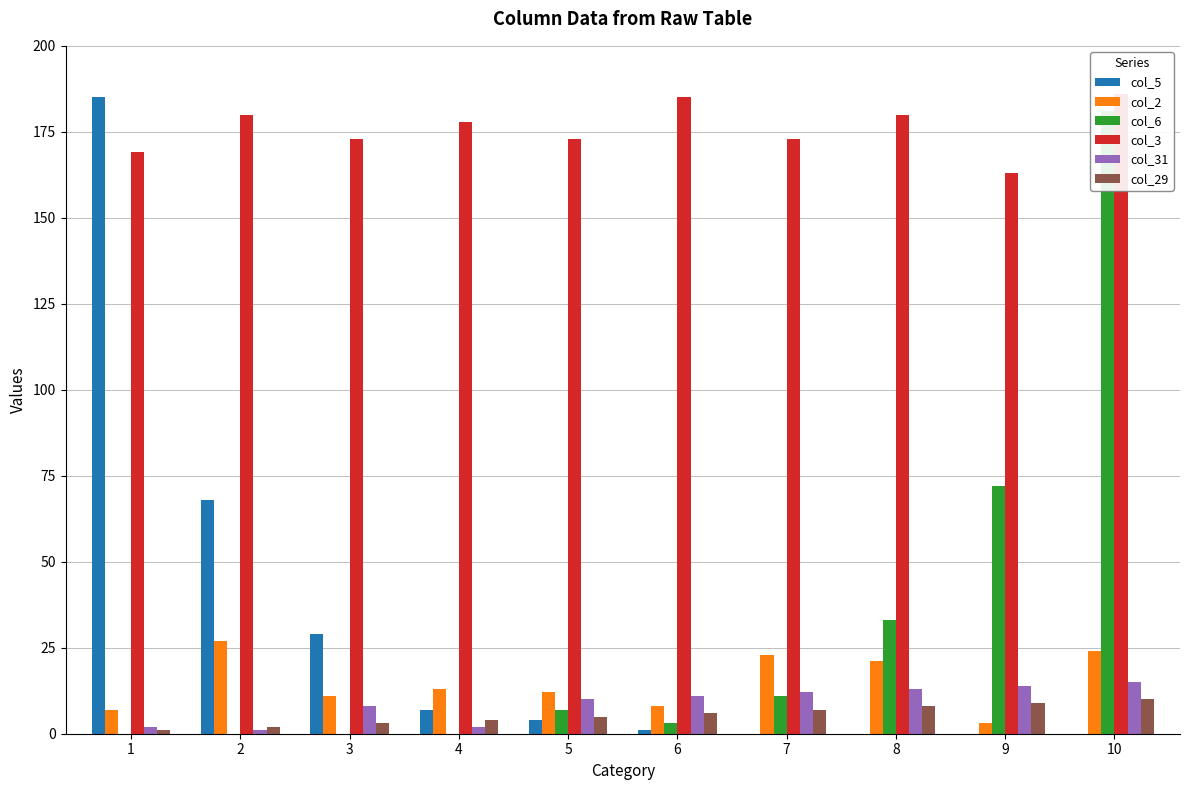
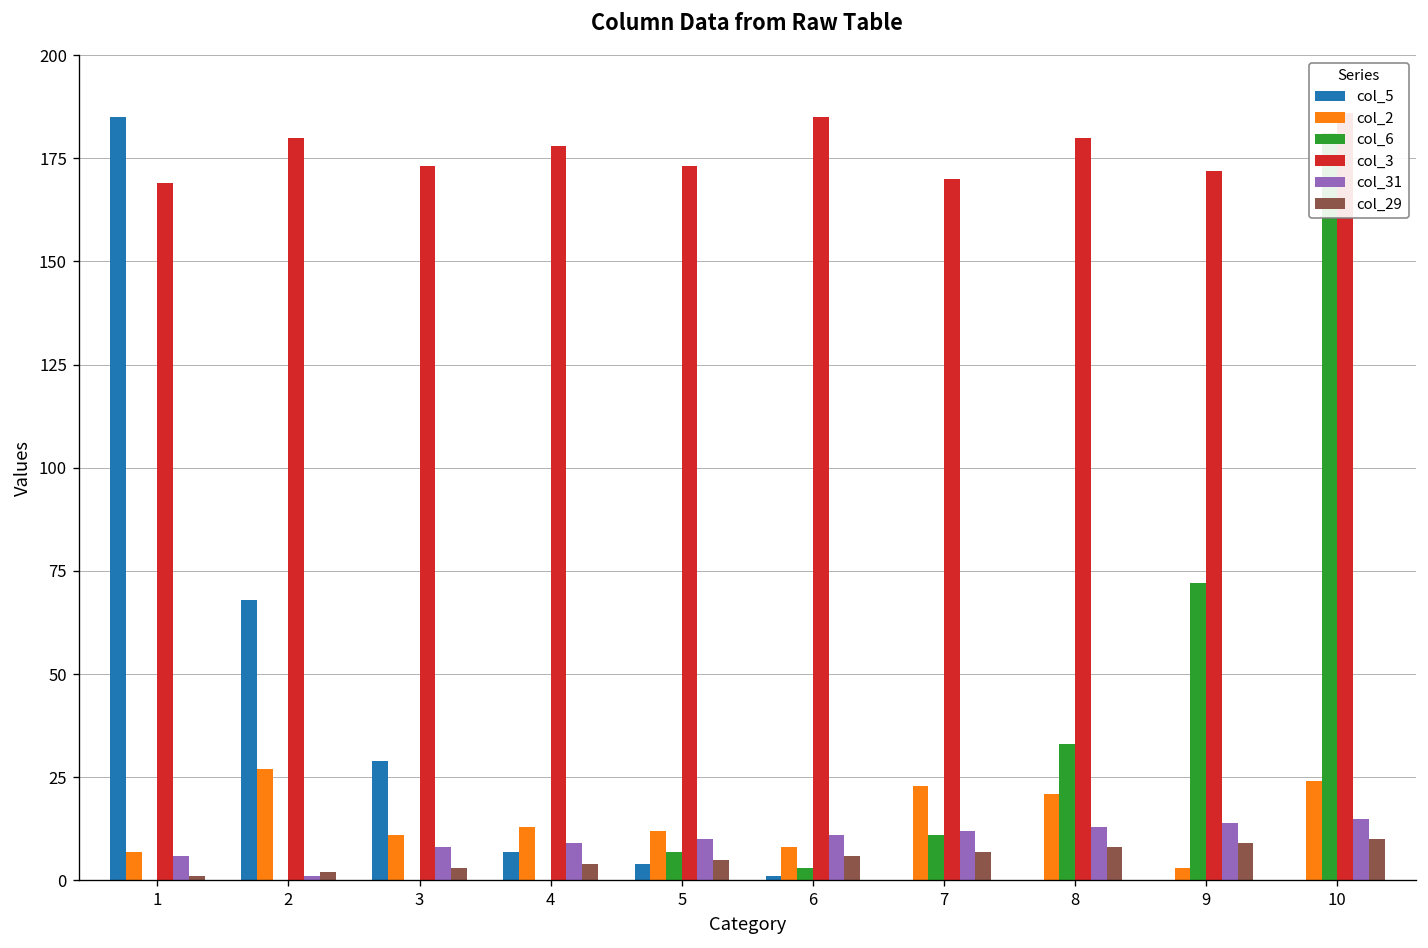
col_31, 1: 2 -> 6
col_31, 4: 2 -> 9
col_3, 7: 173 -> 170
col_3, 9: 163 -> 172
